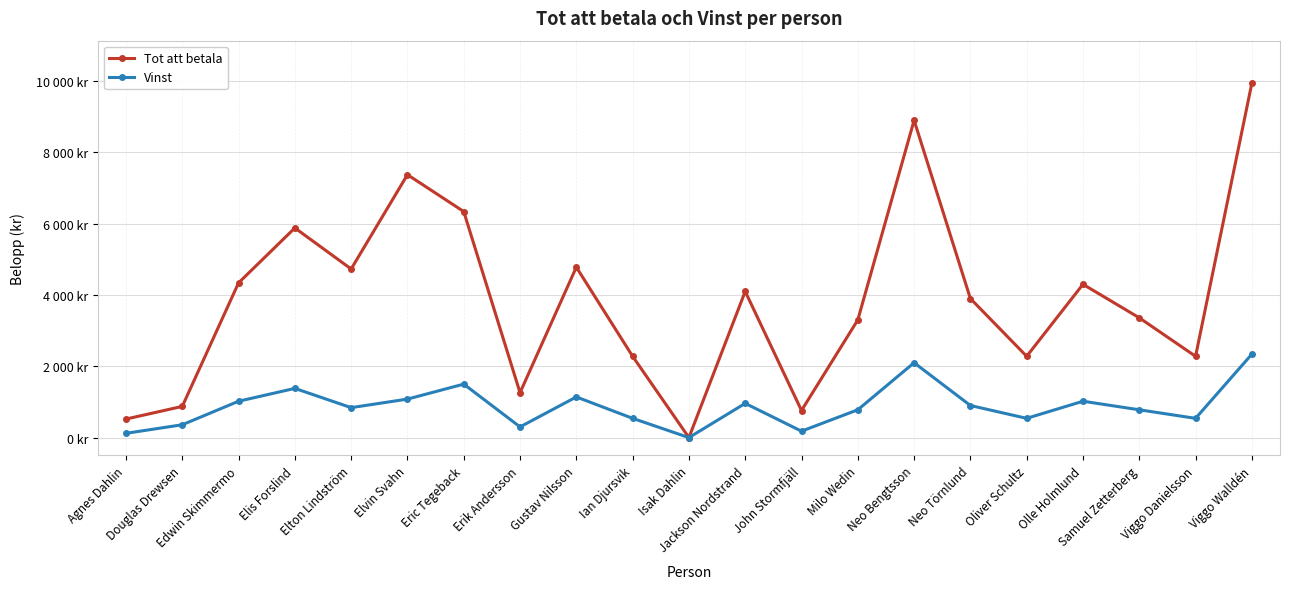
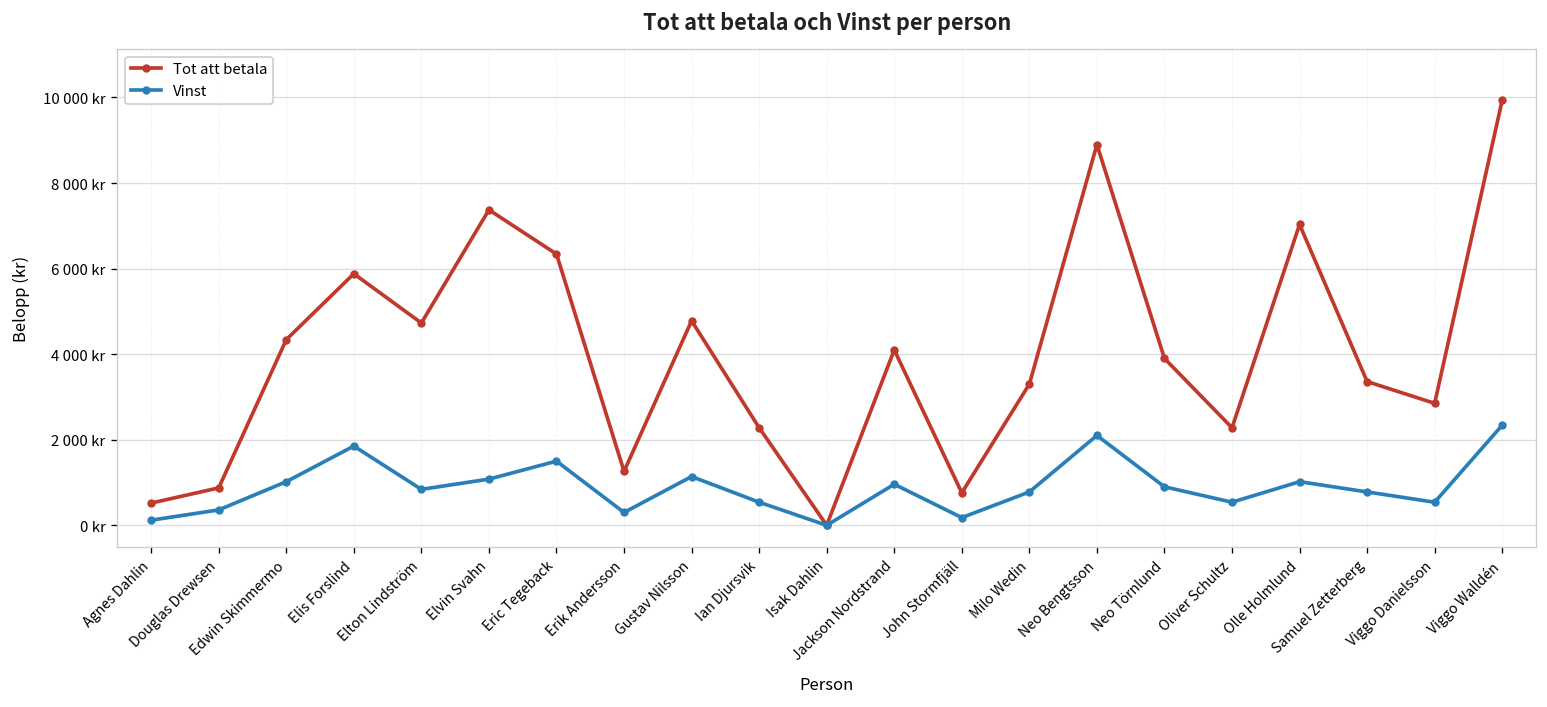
Vinst, Elis Forslind: 1400 kr -> 1900 kr
Tot att betala, Olle Holmlund: 4300 kr -> 7000 kr
Tot att betala, Viggo Danielsson: 2300 kr -> 2900 kr
